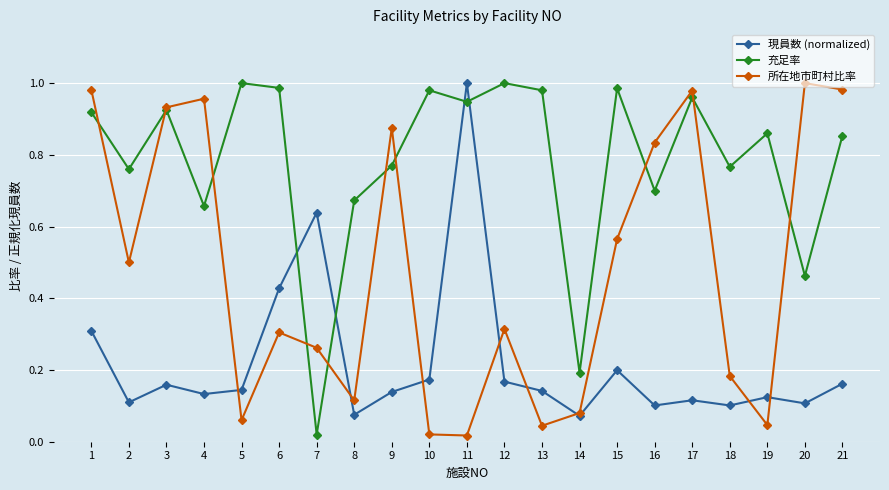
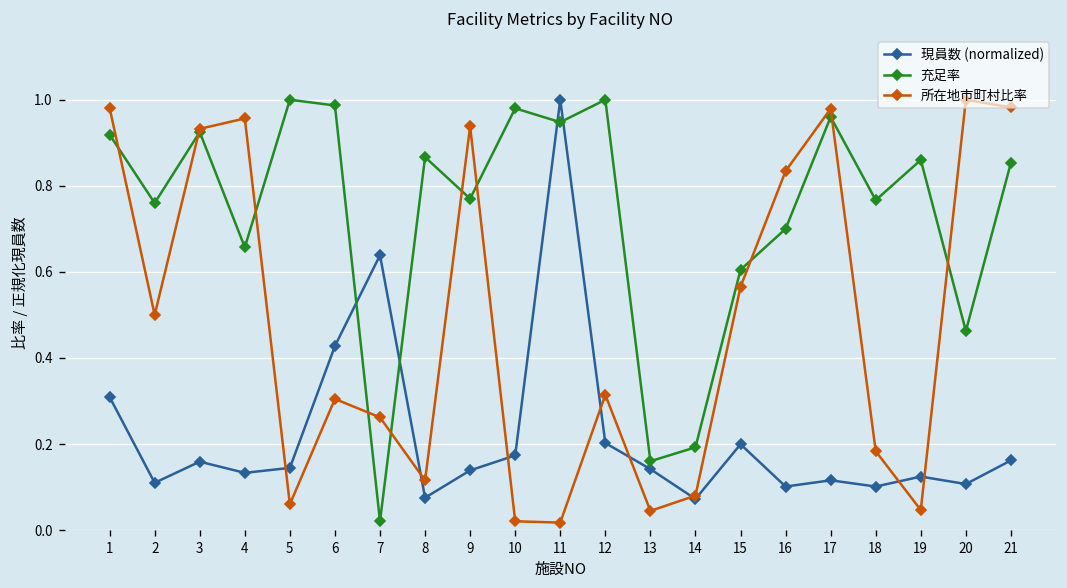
充足率, 8: 0.67 -> 0.87
所在地市町村比率, 9: 0.88 -> 0.94
現員数 (normalized), 12: 0.17 -> 0.20
充足率, 13: 0.98 -> 0.16
充足率, 15: 0.99 -> 0.60
